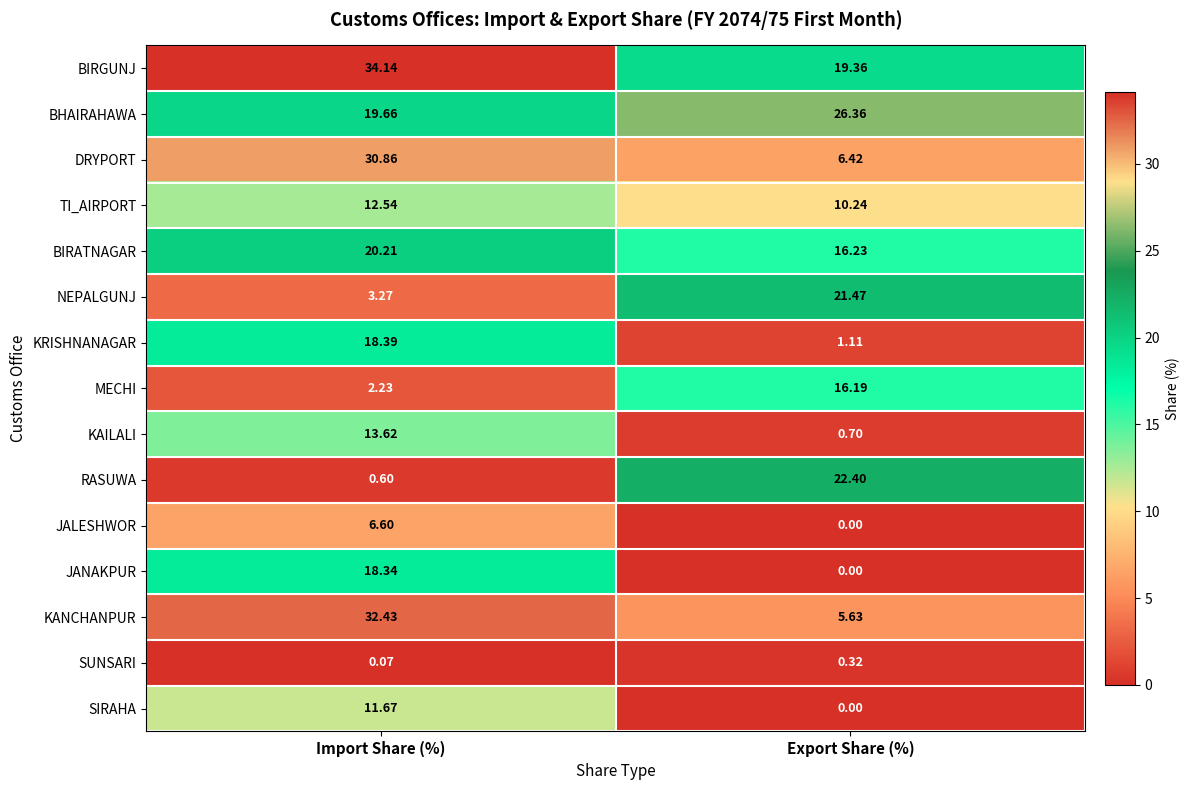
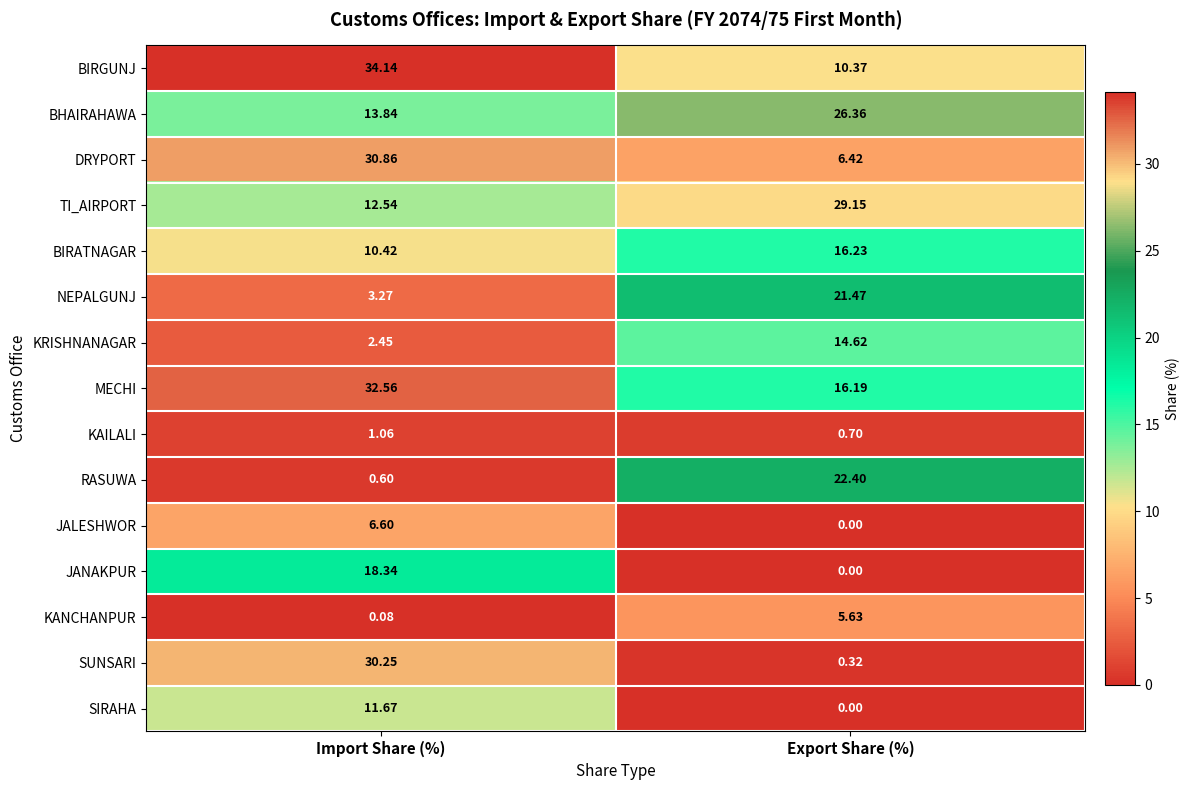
BIRGUNJ, Export Share (%): 19.36 -> 10.37
BHAIRAHAWA, Import Share (%): 19.66 -> 13.84
TI_AIRPORT, Export Share (%): 10.24 -> 29.15
BIRATNAGAR, Import Share (%): 20.21 -> 10.42
KRISHNANAGAR, Import Share (%): 18.39 -> 2.45
KRISHNANAGAR, Export Share (%): 1.11 -> 14.62
MECHI, Import Share (%): 2.23 -> 32.56
KAILALI, Import Share (%): 13.62 -> 1.06
KANCHANPUR, Import Share (%): 32.43 -> 0.08
SUNSARI, Import Share (%): 0.07 -> 30.25
